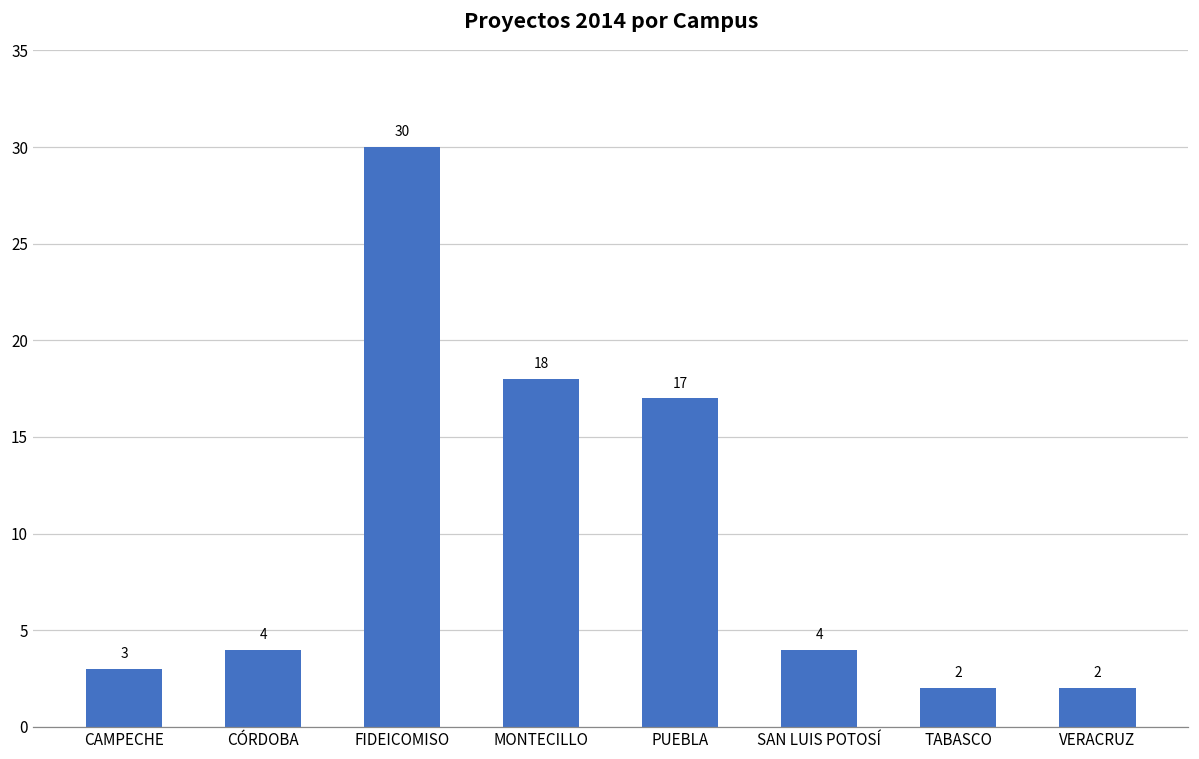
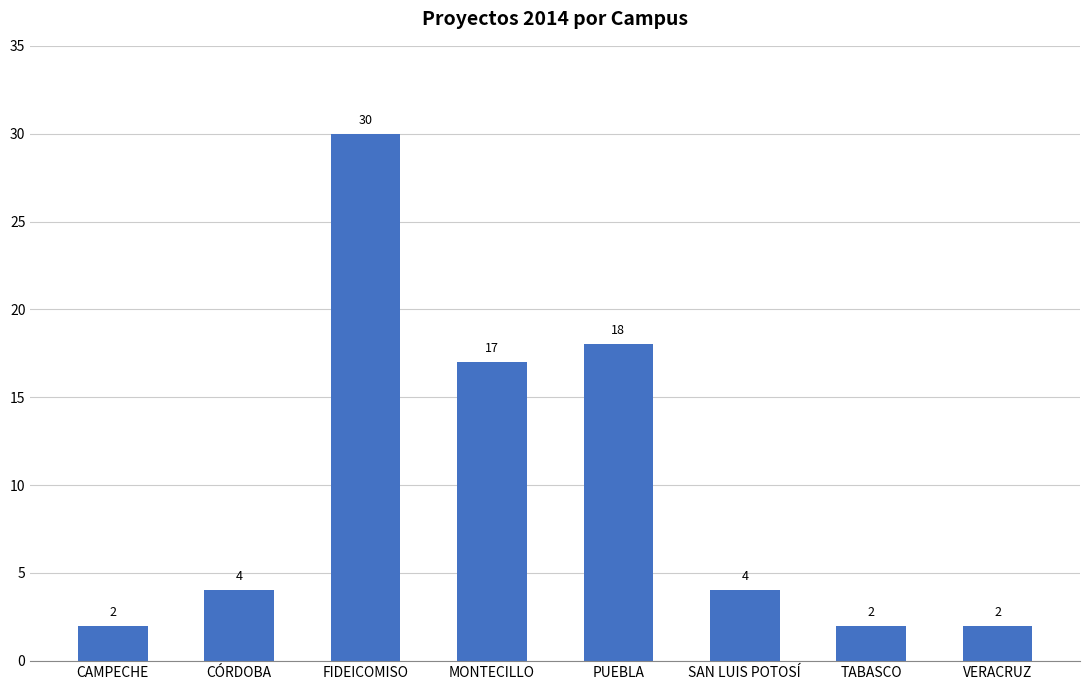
CAMPECHE: 3 -> 2
MONTECILLO: 18 -> 17
PUEBLA: 17 -> 18
